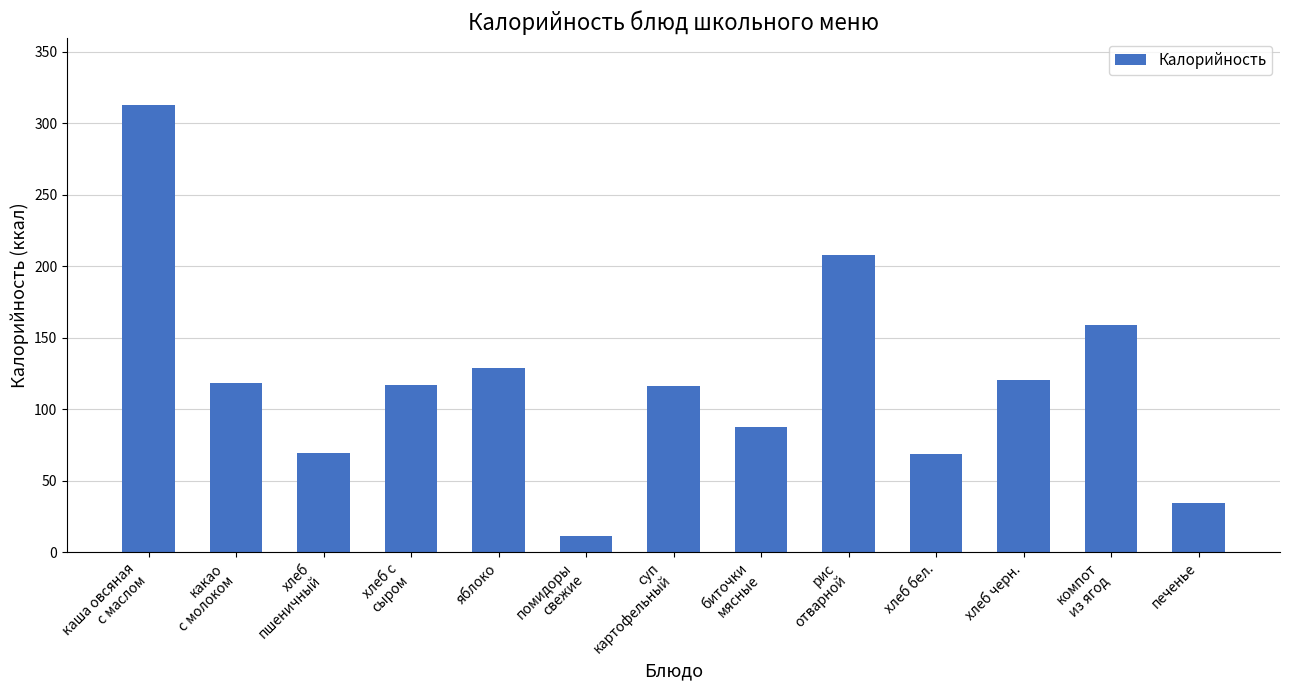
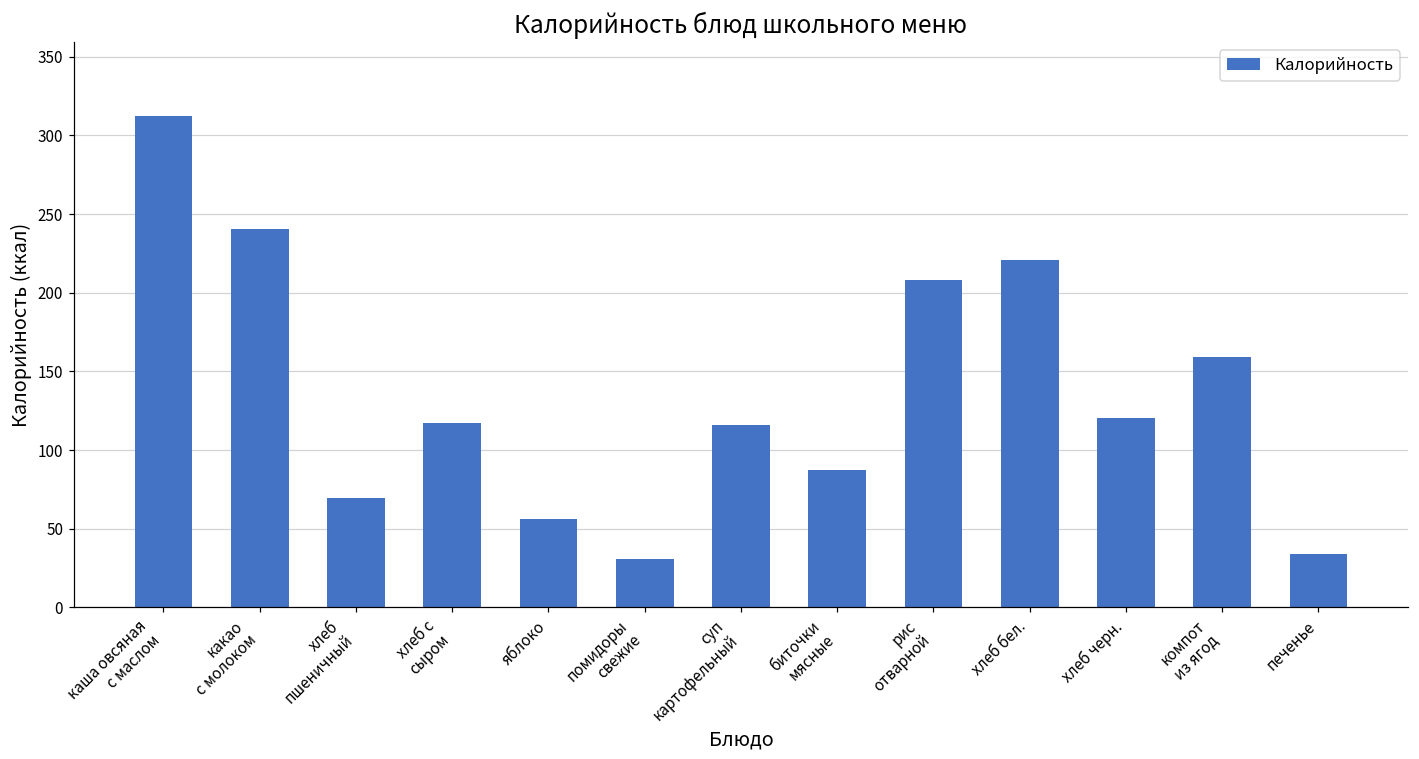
какао с молоком: 118 -> 241
яблоко: 129 -> 56
помидоры свежие: 11 -> 31
хлеб бел.: 69 -> 221
